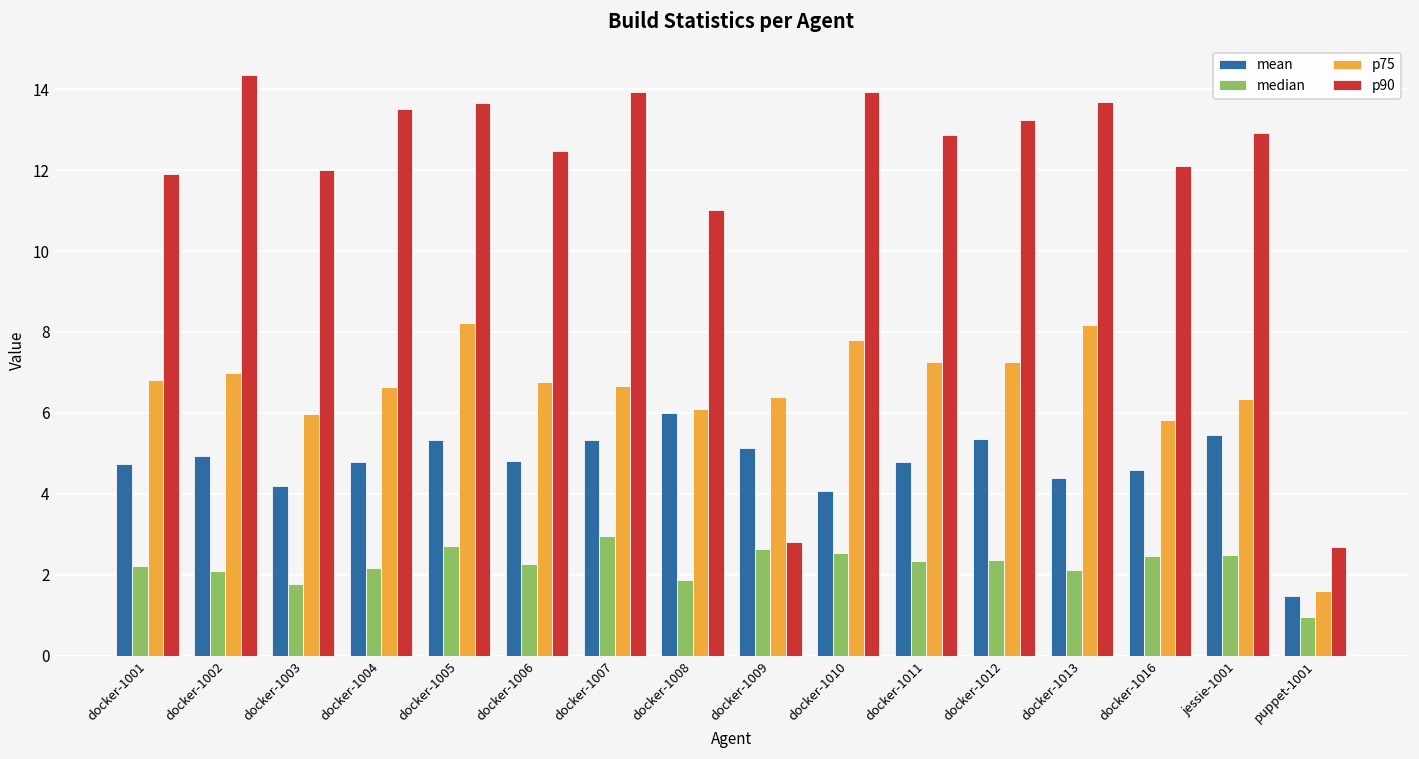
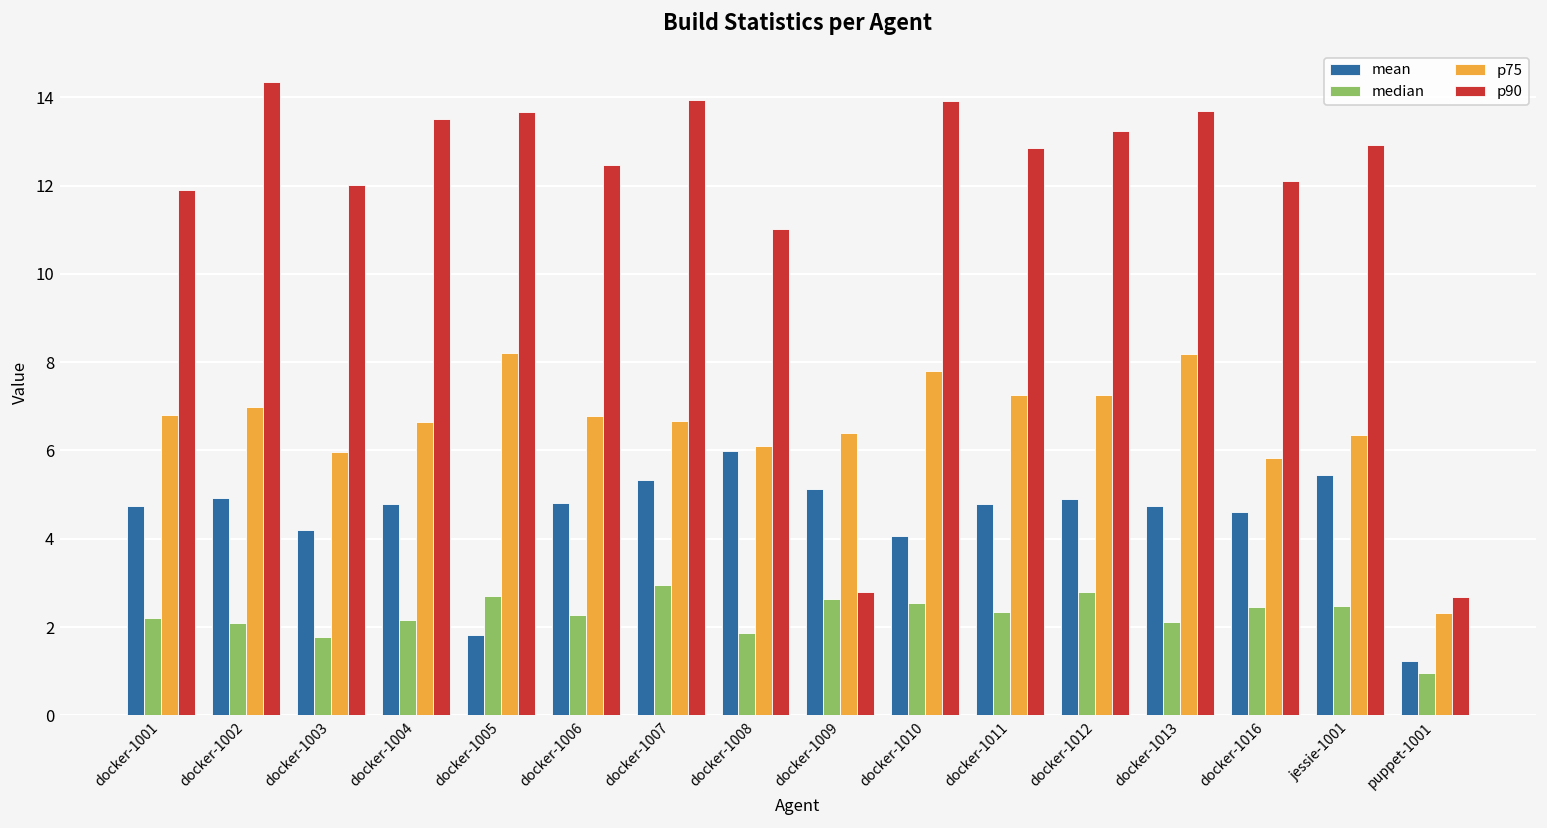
mean, docker-1005: 5.3 -> 1.8
mean, docker-1012: 5.4 -> 4.9
median, docker-1012: 2.4 -> 2.8
mean, docker-1013: 4.4 -> 4.7
mean, puppet-1001: 1.5 -> 1.2
p75, puppet-1001: 1.6 -> 2.3
